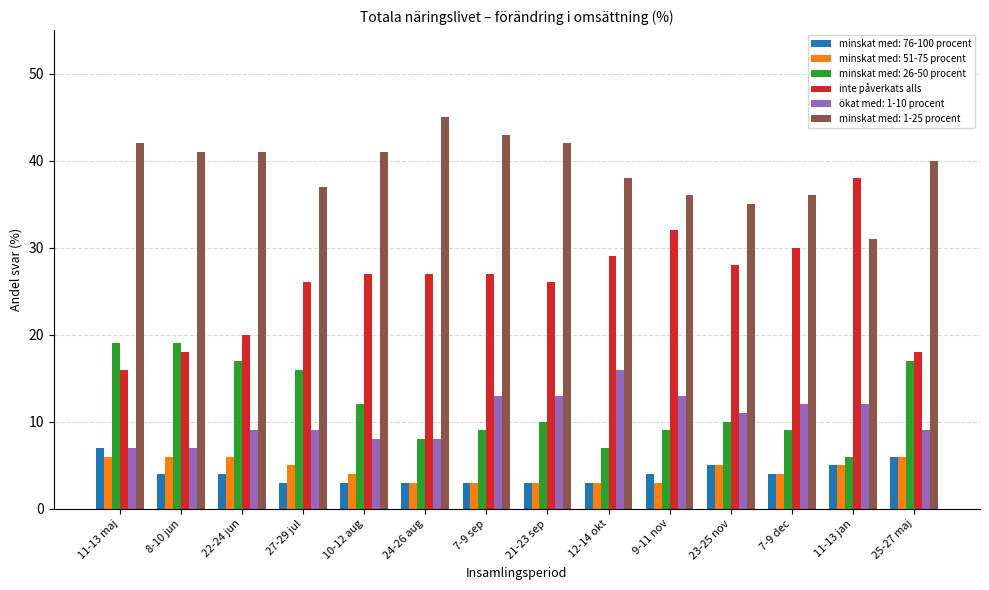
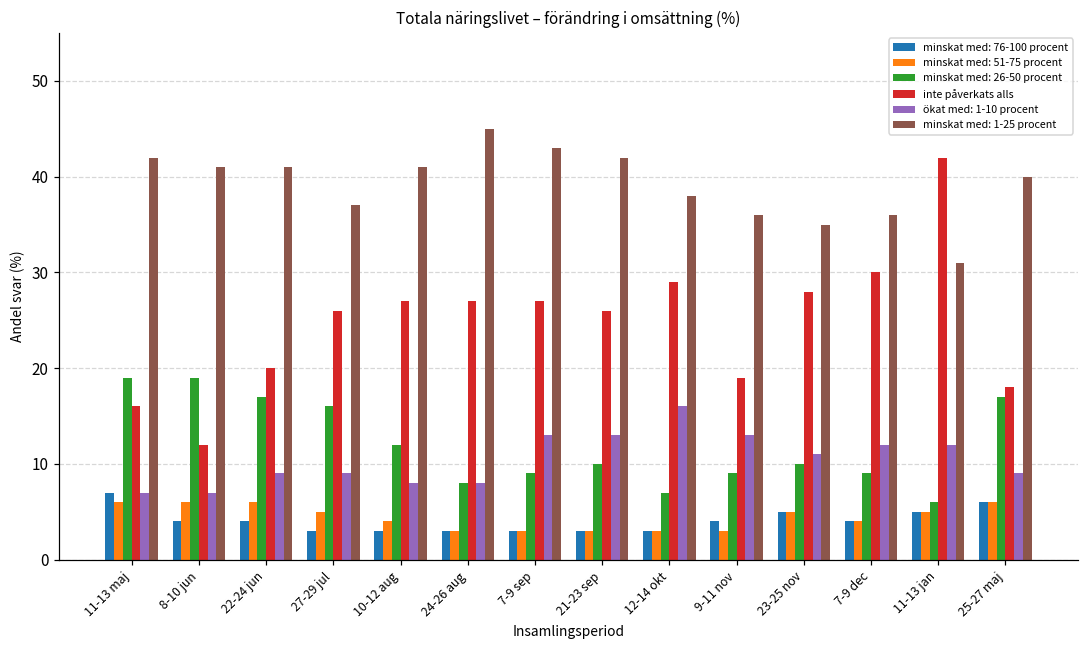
inte påverkats alls, 8-10 jun: 18 -> 12
inte påverkats alls, 9-11 nov: 32 -> 19
inte påverkats alls, 11-13 jan: 38 -> 42
